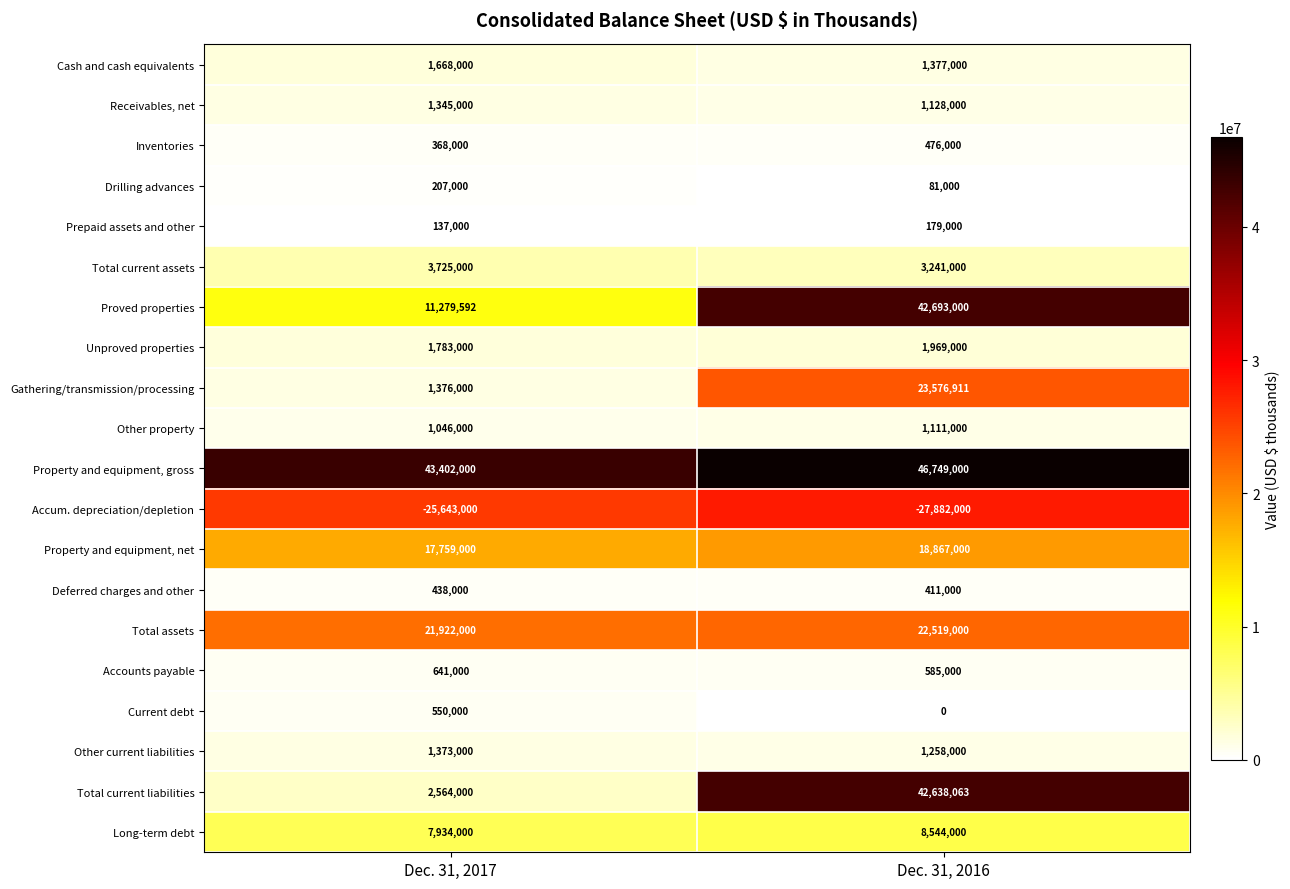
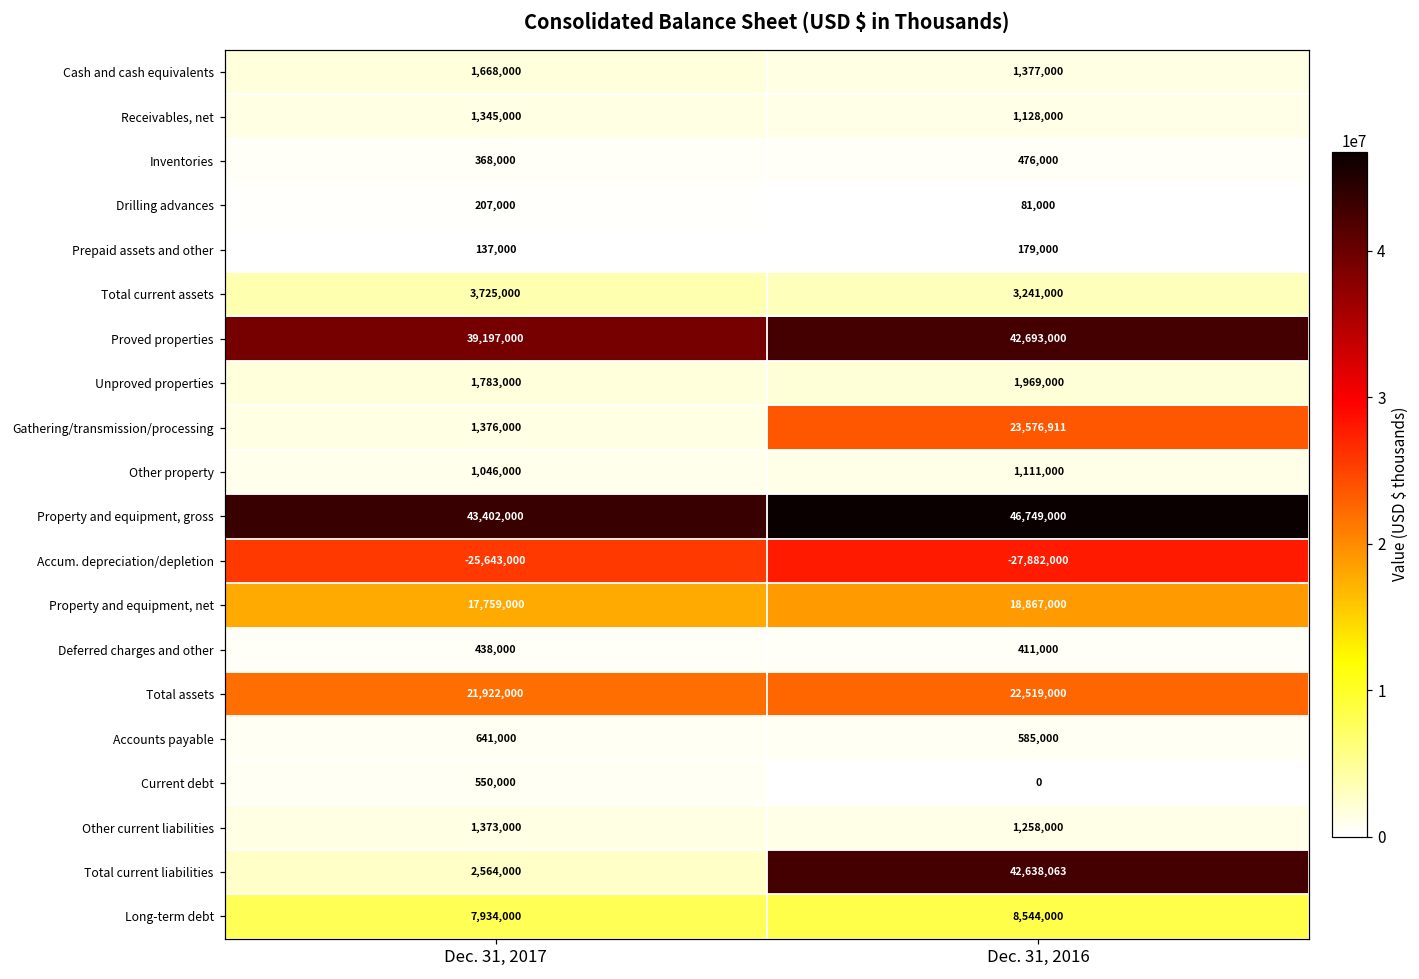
Proved properties, Dec. 31, 2017: 11,279,592 -> 39,197,000
